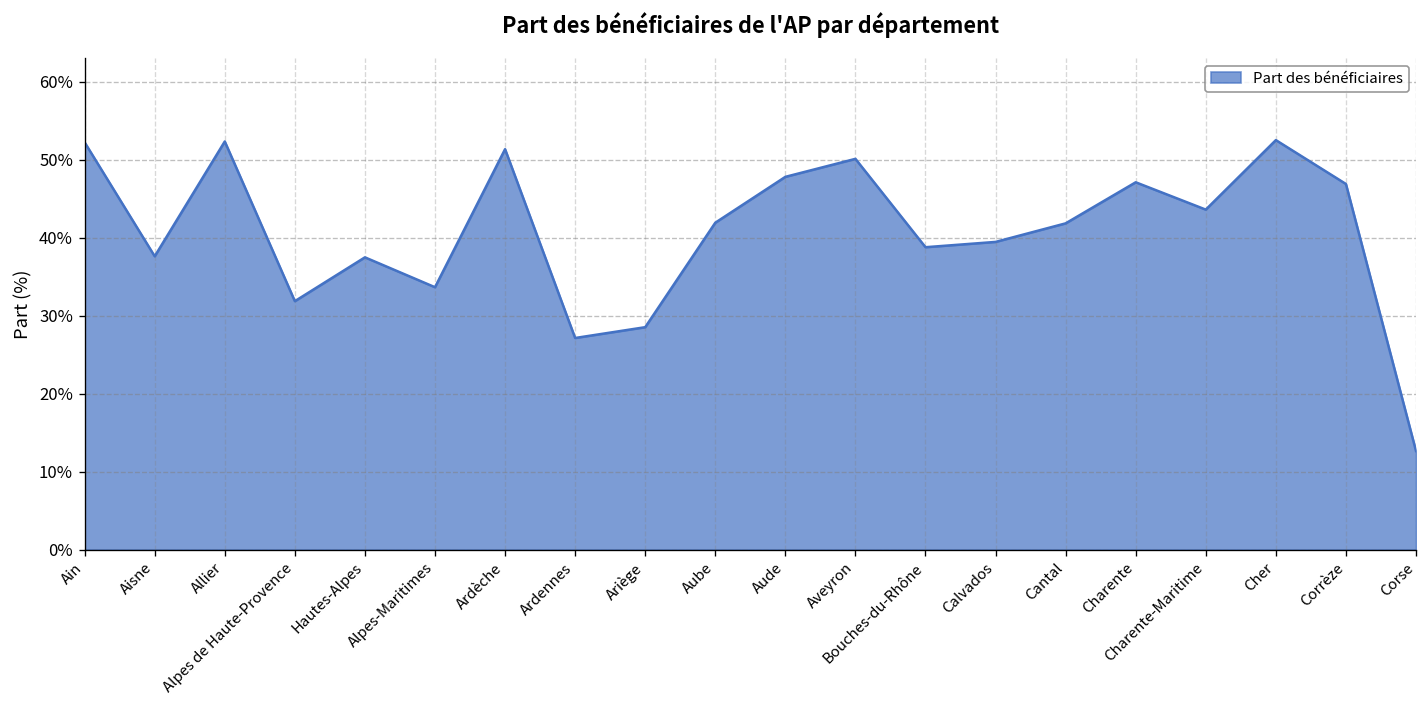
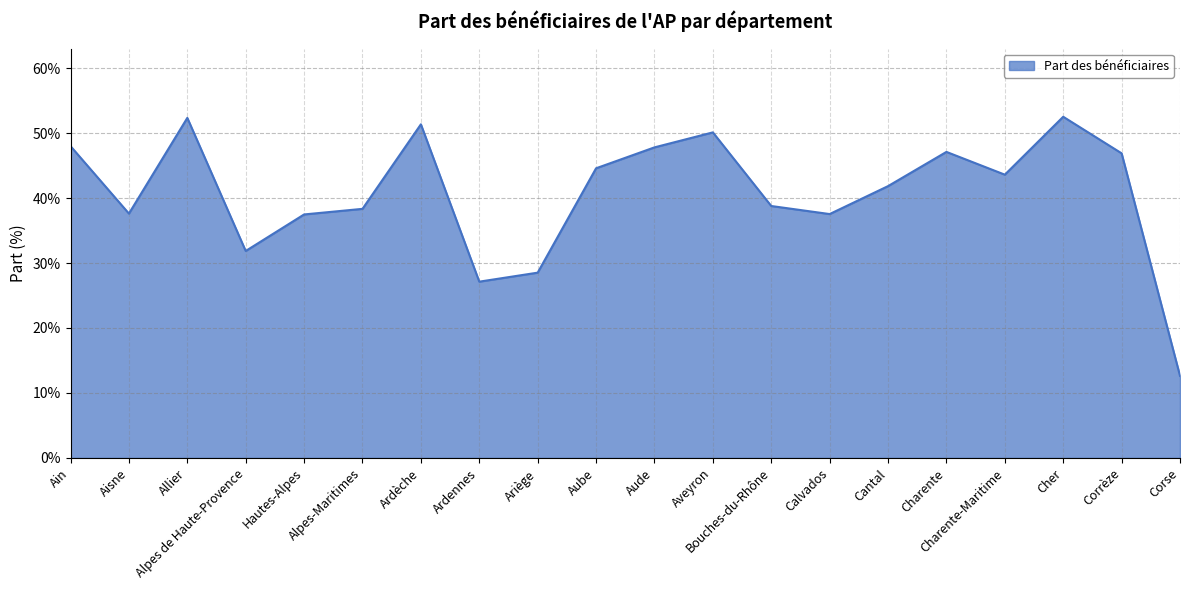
Ain: 52% -> 48%
Alpes-Maritimes: 34% -> 38%
Aube: 42% -> 45%
Calvados: 39% -> 38%
